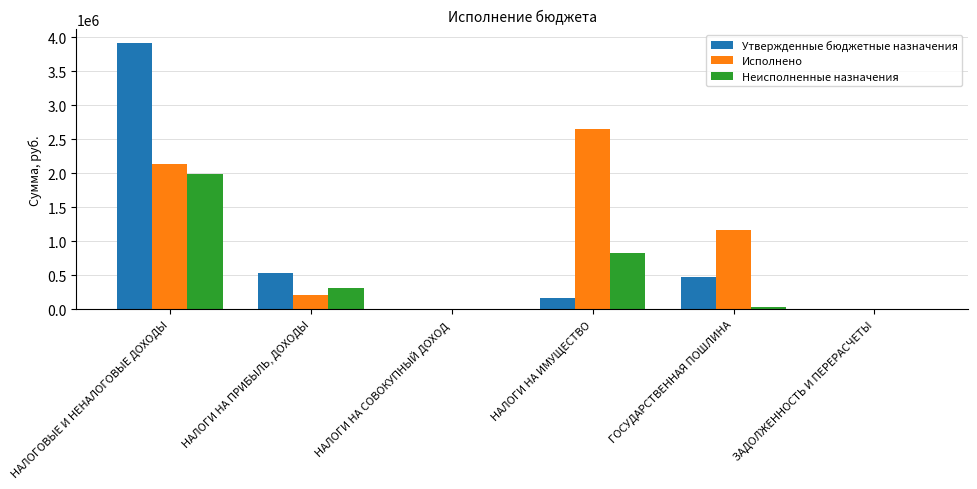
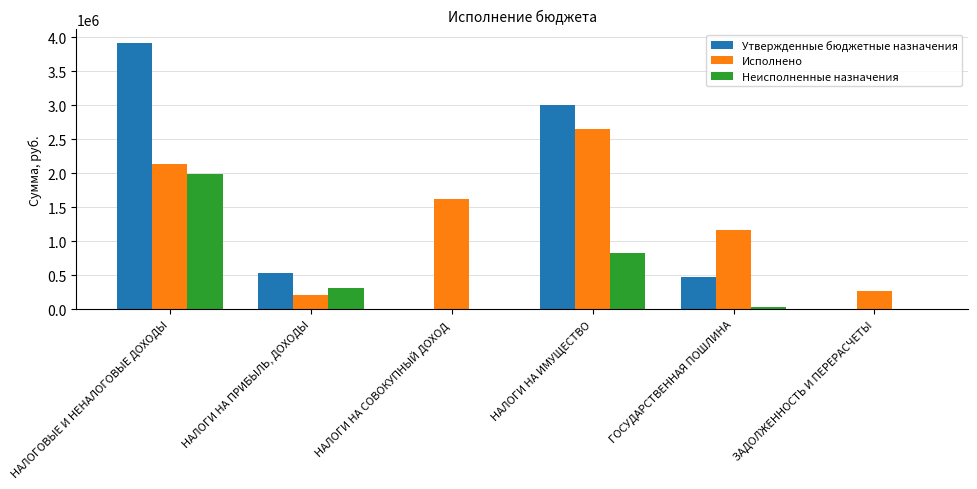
Исполнено, НАЛОГИ НА СОВОКУПНЫЙ ДОХОД: 0 -> 1600000
Утвержденные бюджетные назначения, НАЛОГИ НА ИМУЩЕСТВО: 200000 -> 3000000
Исполнено, ЗАДОЛЖЕННОСТЬ И ПЕРЕРАСЧЕТЫ: 0 -> 300000
